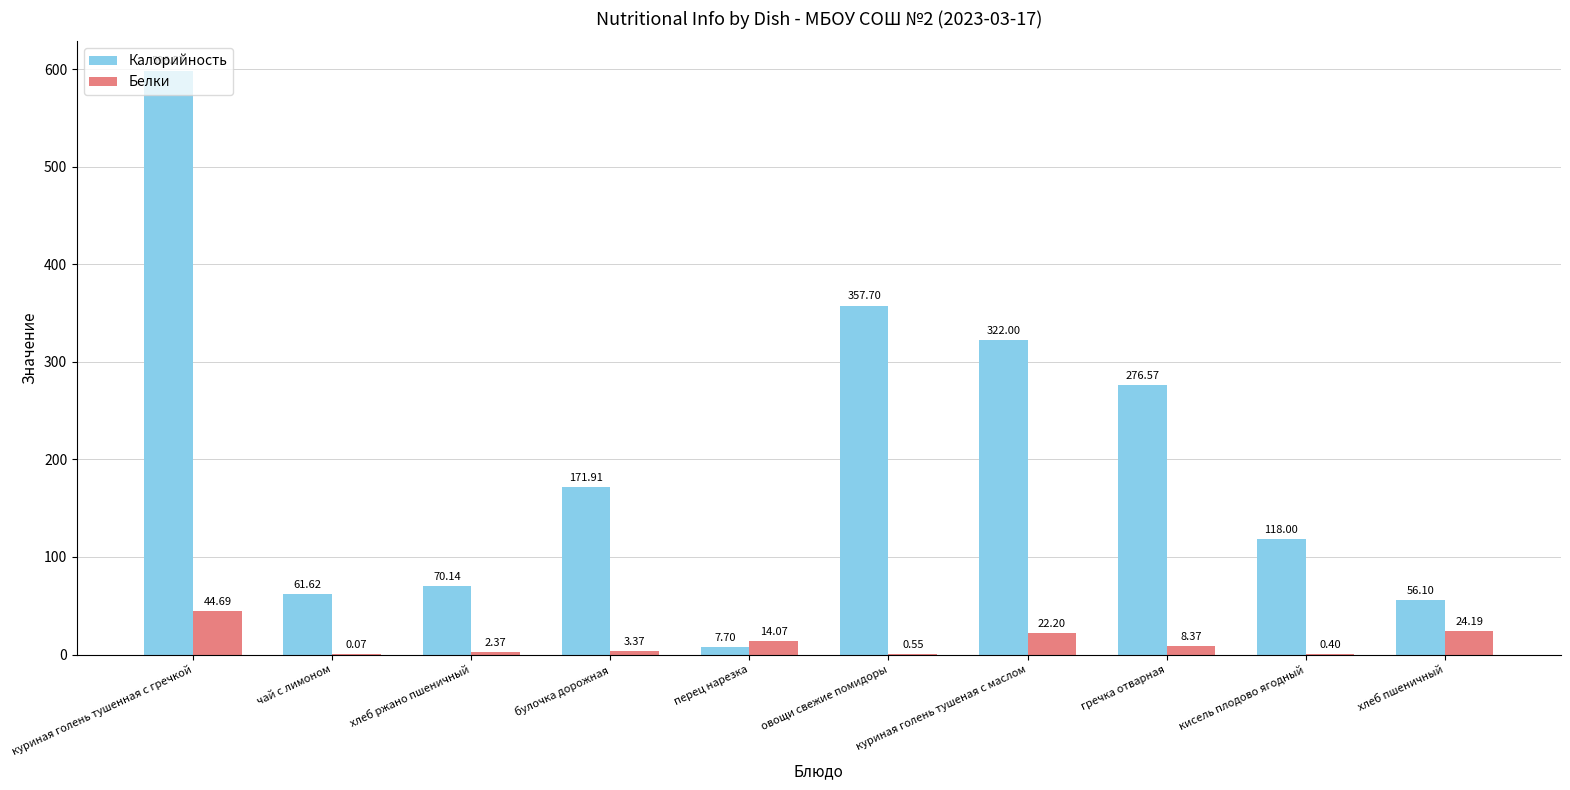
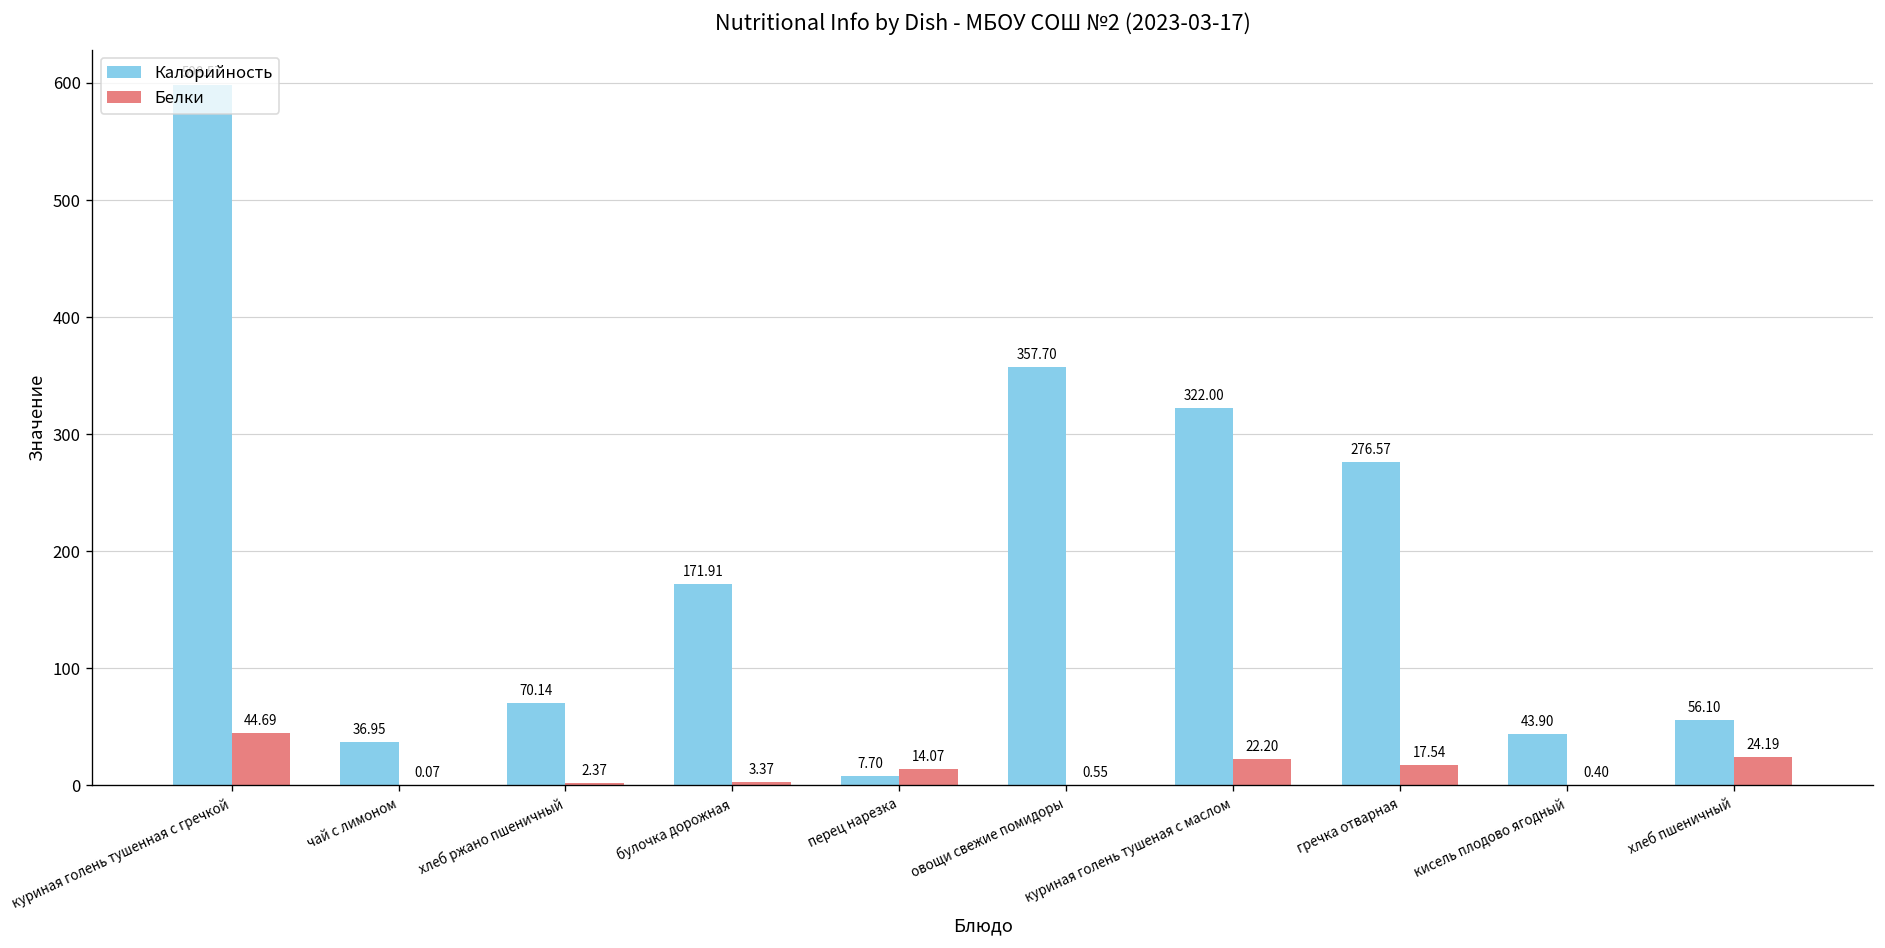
Калорийность, чай с лимоном: 61.62 -> 36.95
Белки, гречка отварная: 8.37 -> 17.54
Калорийность, кисель плодово ягодный: 118.00 -> 43.90
